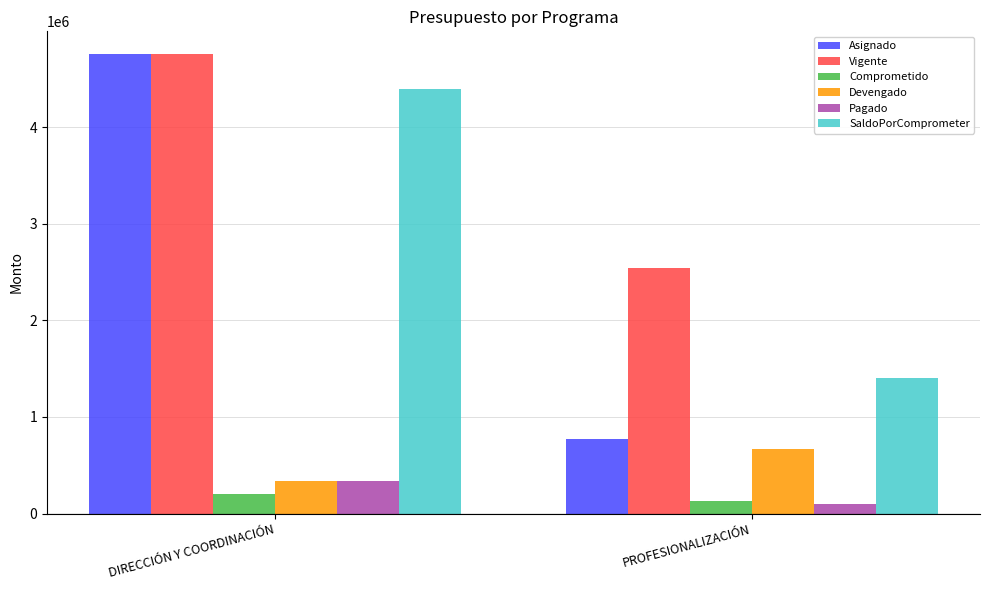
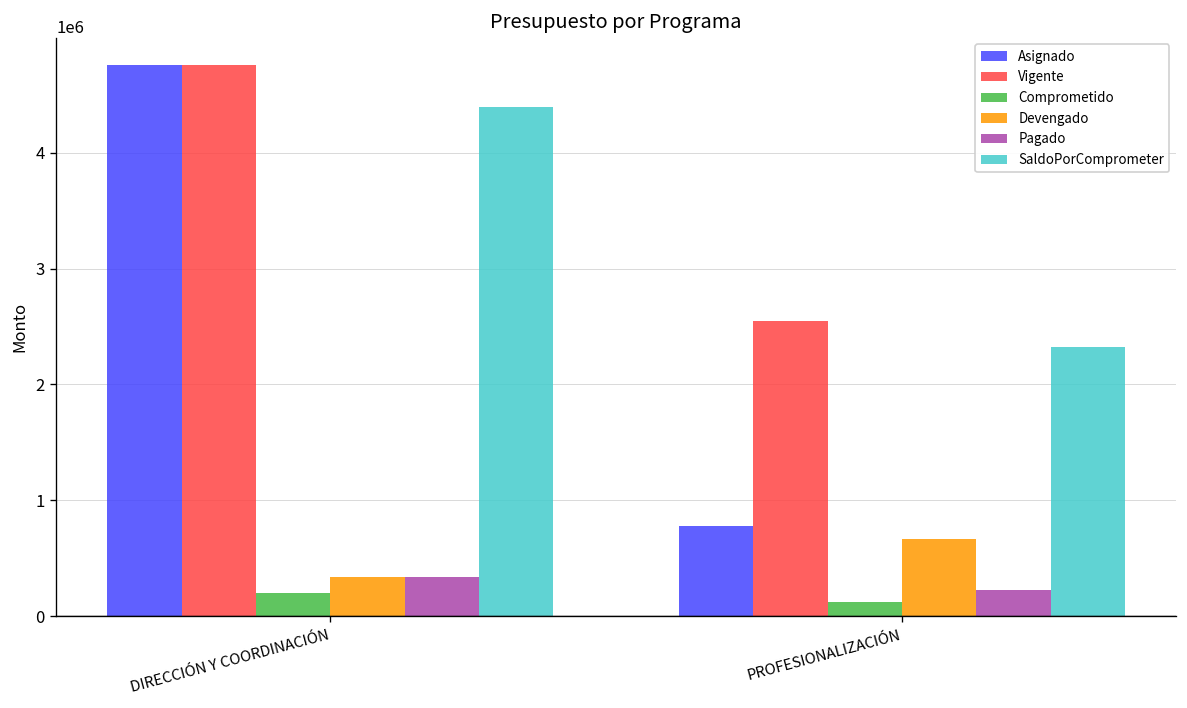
Pagado, PROFESIONALIZACIÓN: 100000 -> 200000
SaldoPorComprometer, PROFESIONALIZACIÓN: 1400000 -> 2300000
